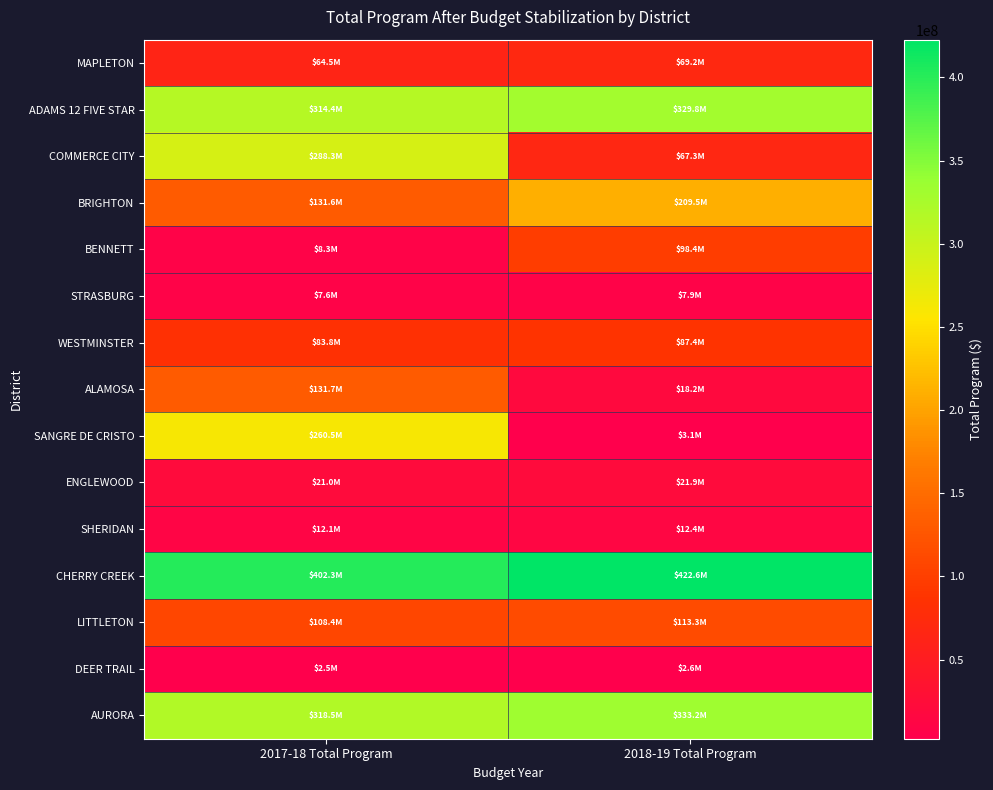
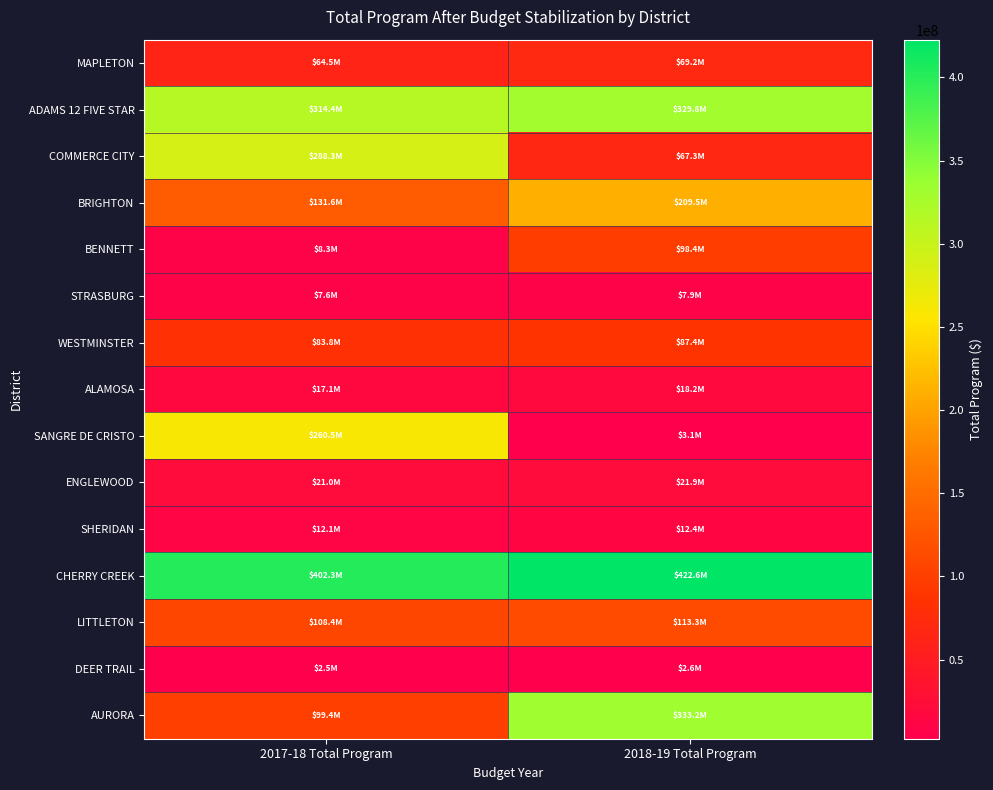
ALAMOSA, 2017-18 Total Program: $131.7M -> $17.1M
AURORA, 2017-18 Total Program: $318.5M -> $99.4M
